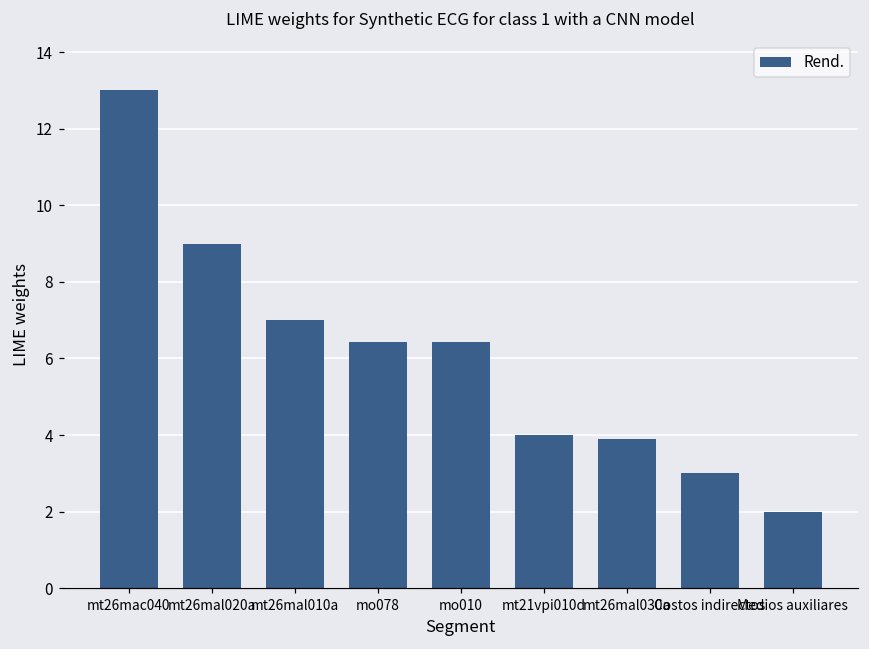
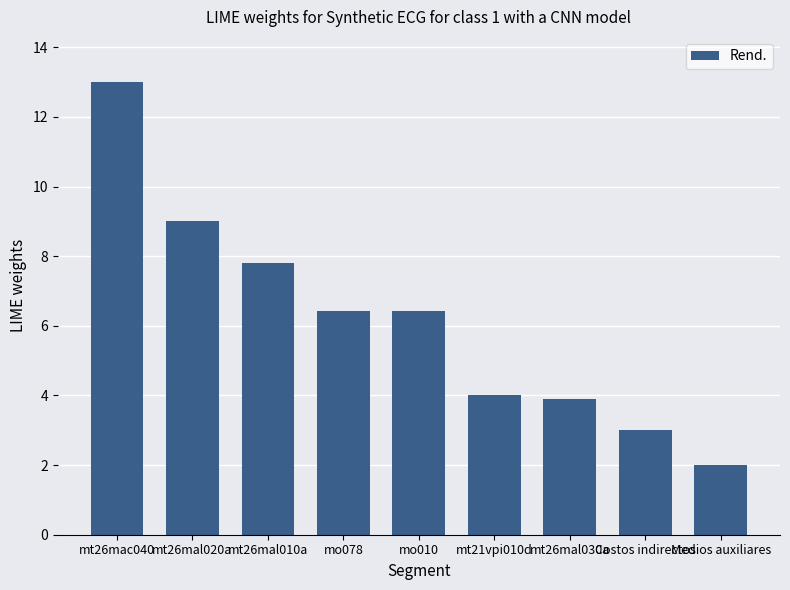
mt26mal010a: 7.0 -> 7.8
